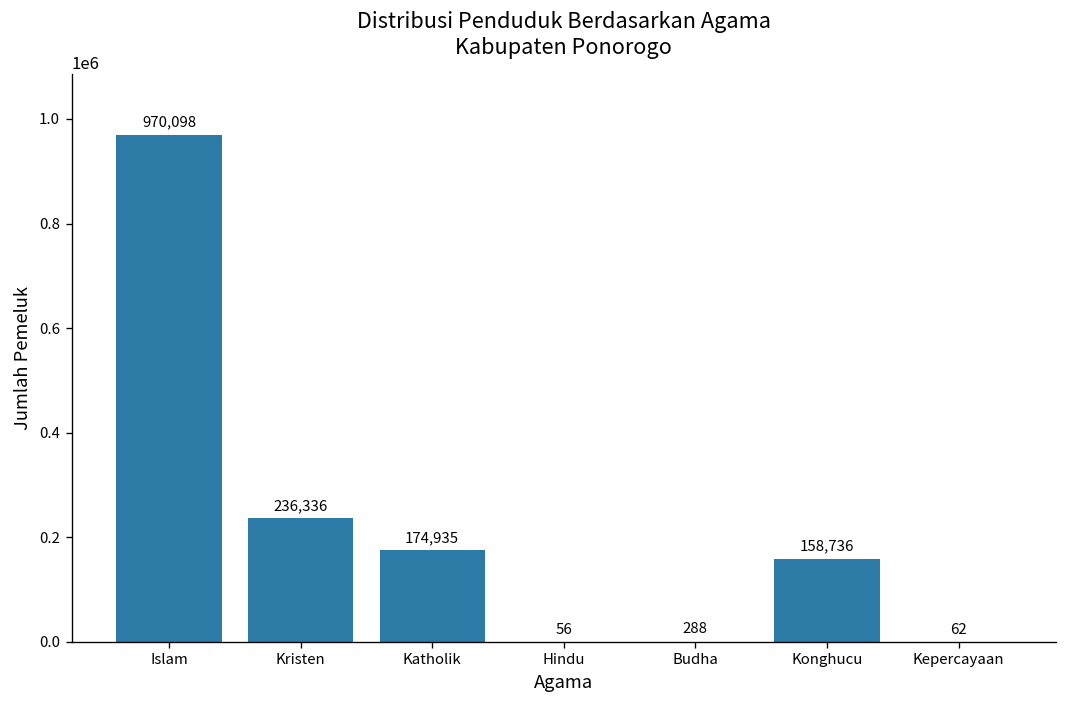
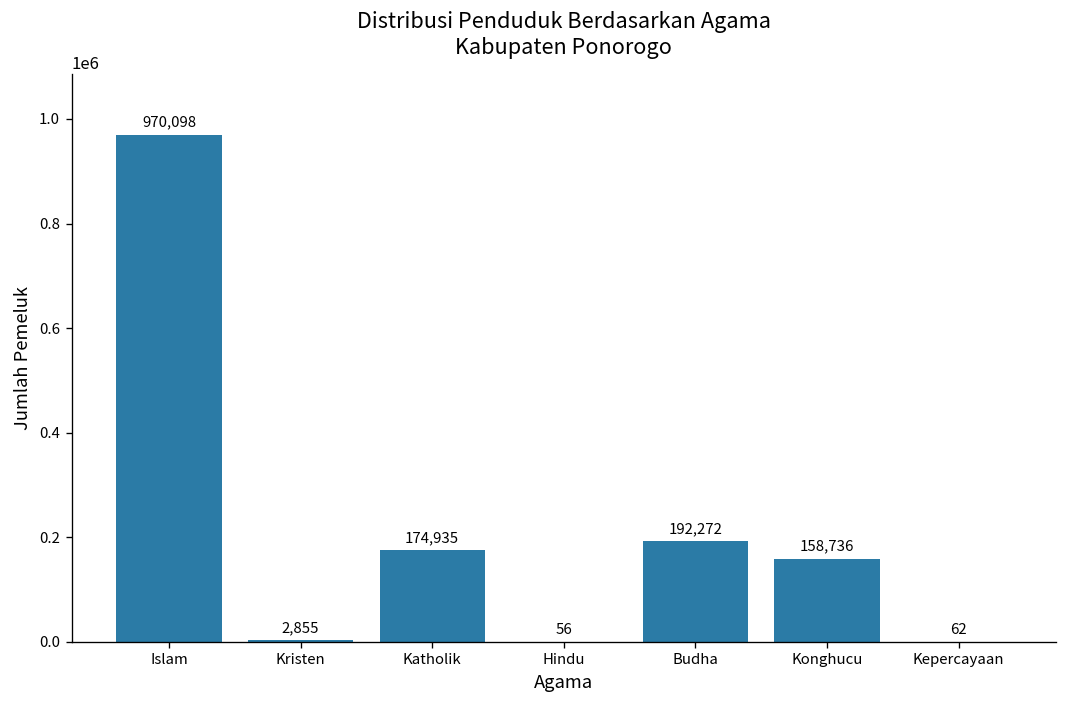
Kristen: 236,336 -> 2,855
Budha: 288 -> 192,272
